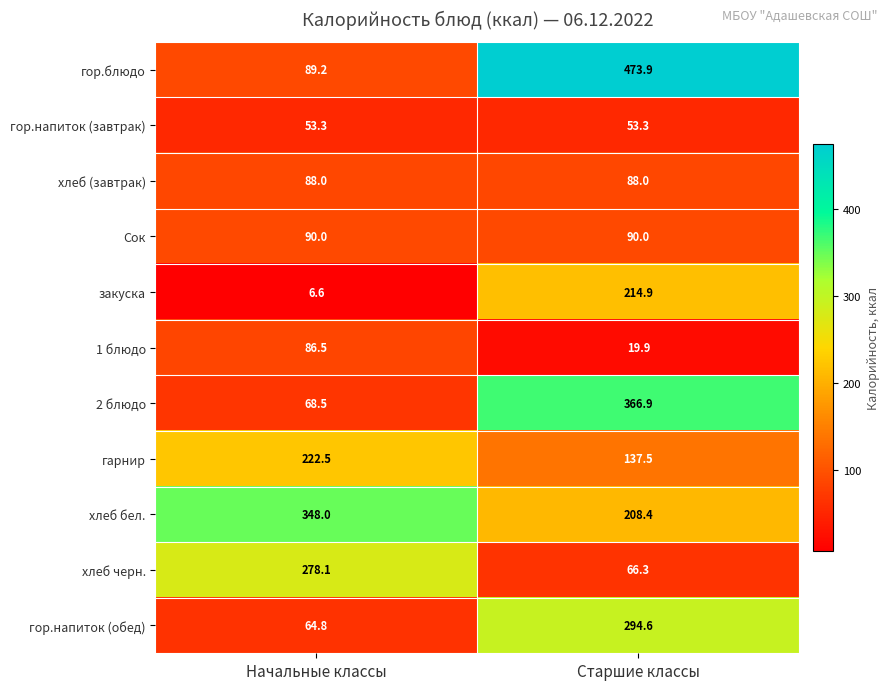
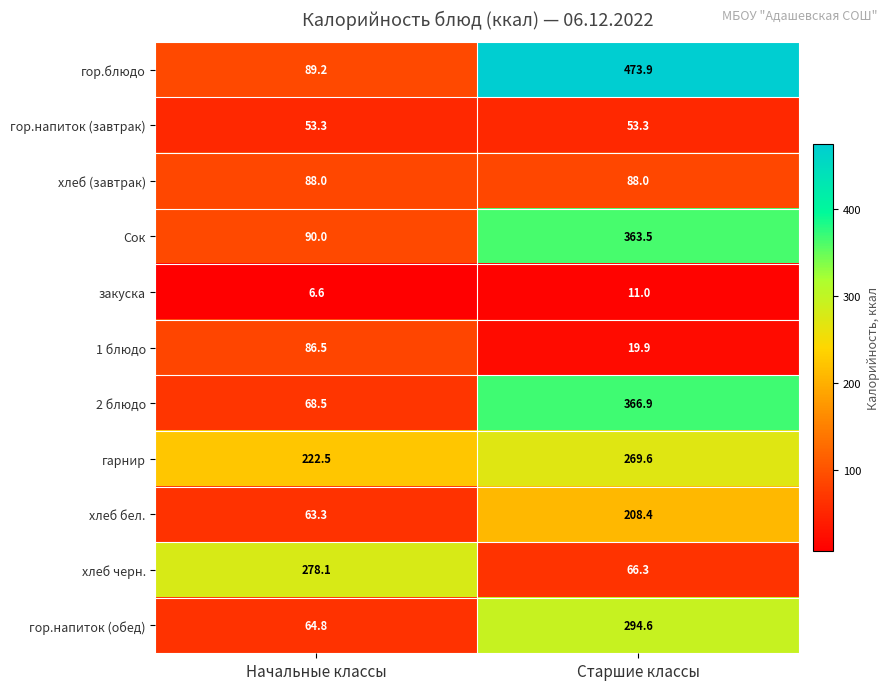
Сок, Старшие классы: 90.0 -> 363.5
закуска, Старшие классы: 214.9 -> 11.0
гарнир, Старшие классы: 137.5 -> 269.6
хлеб бел., Начальные классы: 348.0 -> 63.3
